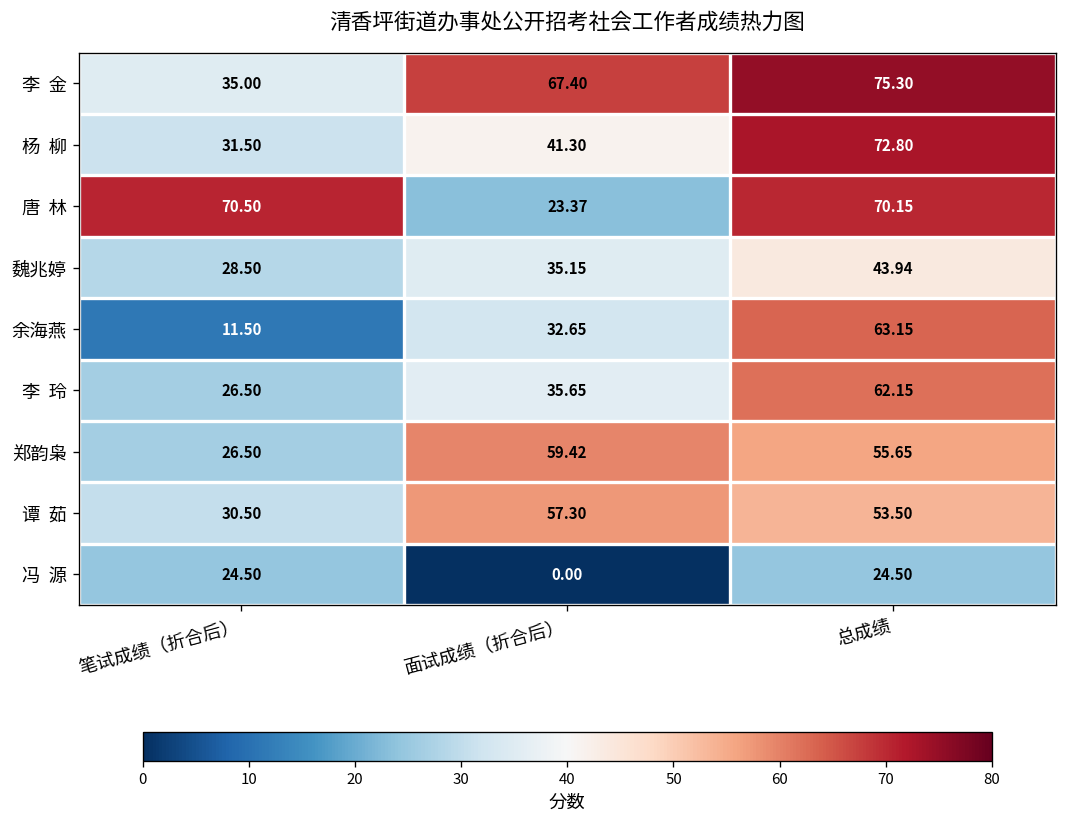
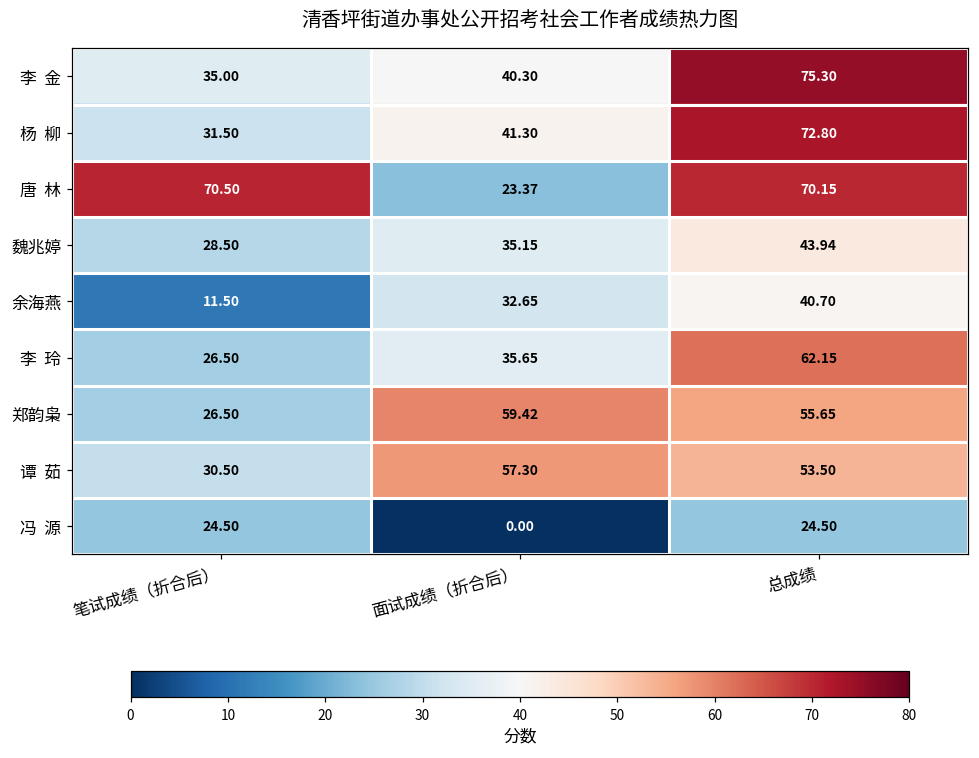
李 金, 面试成绩（折合后）: 67.40 -> 40.30
余海燕, 总成绩: 63.15 -> 40.70
